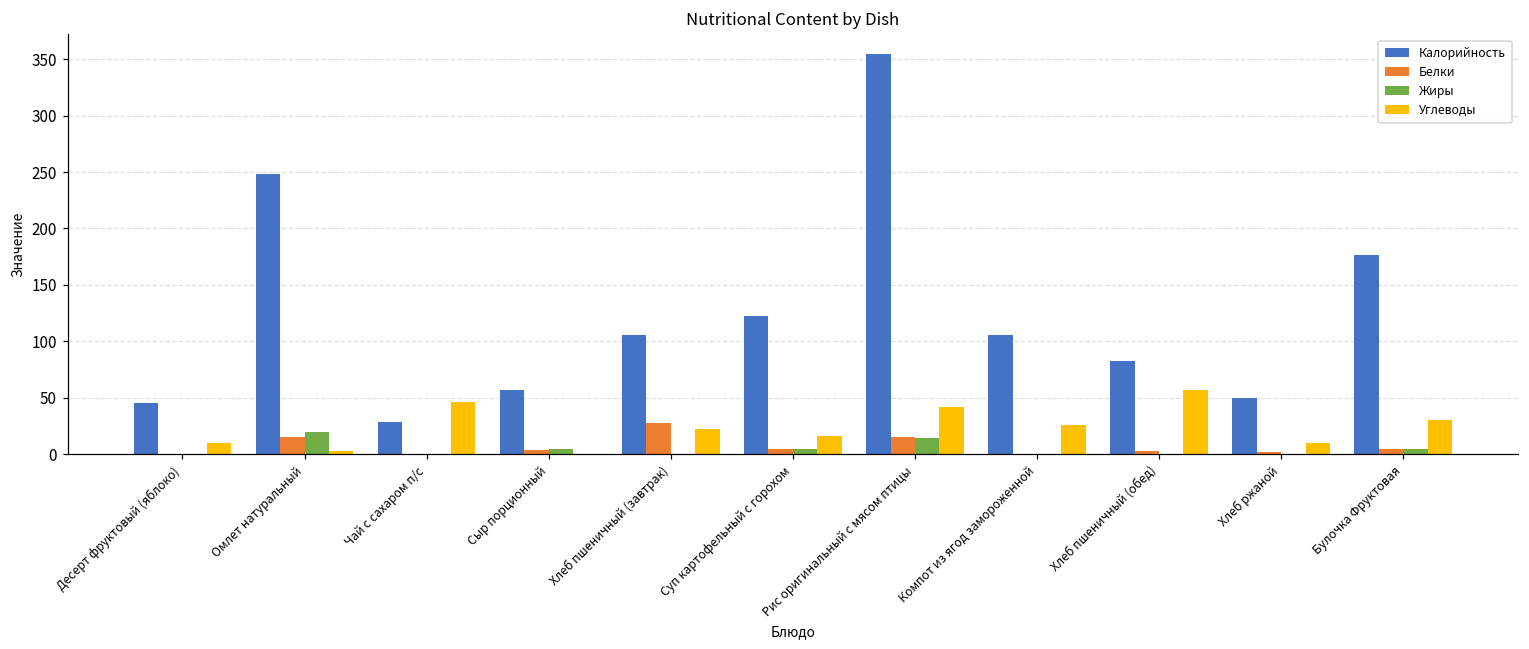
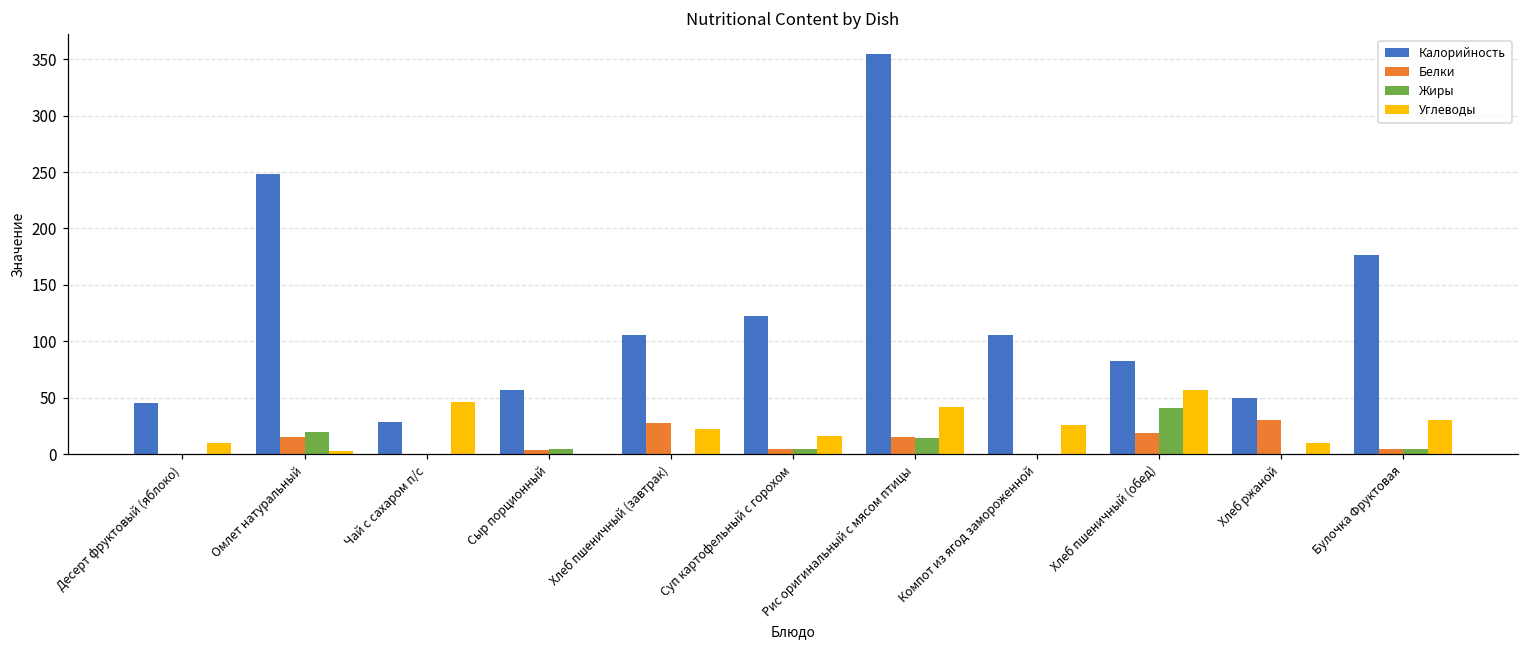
Белки, Хлеб пшеничный (обед): 3 -> 19
Жиры, Хлеб пшеничный (обед): 0 -> 41
Белки, Хлеб ржаной: 2 -> 30
